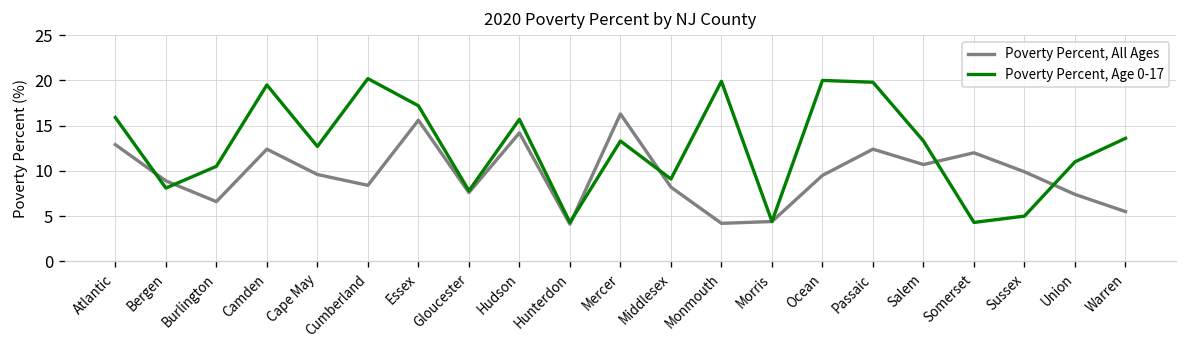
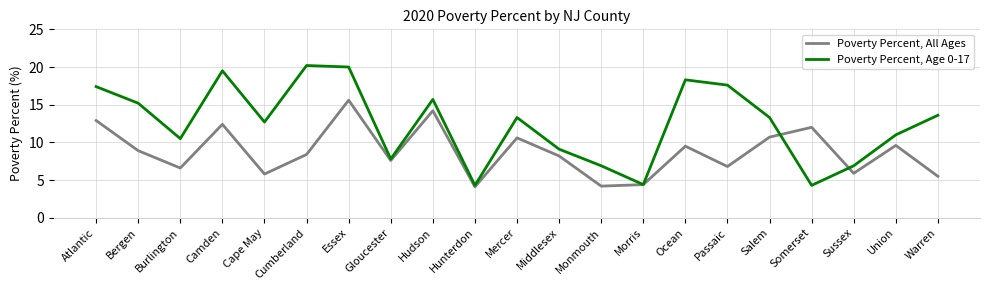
Poverty Percent, Age 0-17, Atlantic: 16 -> 17
Poverty Percent, Age 0-17, Bergen: 8 -> 15
Poverty Percent, All Ages, Cape May: 10 -> 6
Poverty Percent, Age 0-17, Essex: 17 -> 20
Poverty Percent, All Ages, Mercer: 16 -> 11
Poverty Percent, Age 0-17, Monmouth: 20 -> 7
Poverty Percent, Age 0-17, Ocean: 20 -> 18
Poverty Percent, All Ages, Passaic: 12 -> 7
Poverty Percent, Age 0-17, Passaic: 20 -> 18
Poverty Percent, All Ages, Sussex: 10 -> 6
Poverty Percent, Age 0-17, Sussex: 5 -> 7
Poverty Percent, All Ages, Union: 7 -> 10
